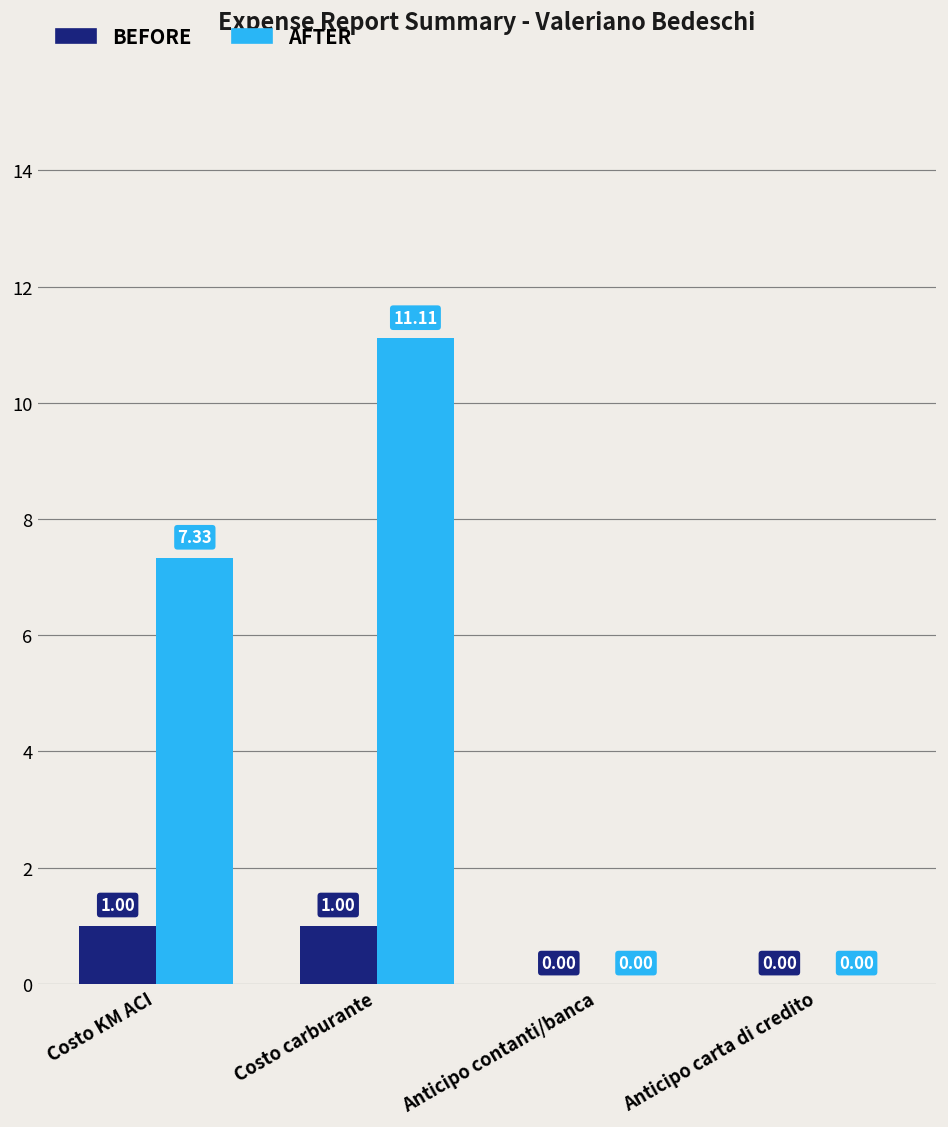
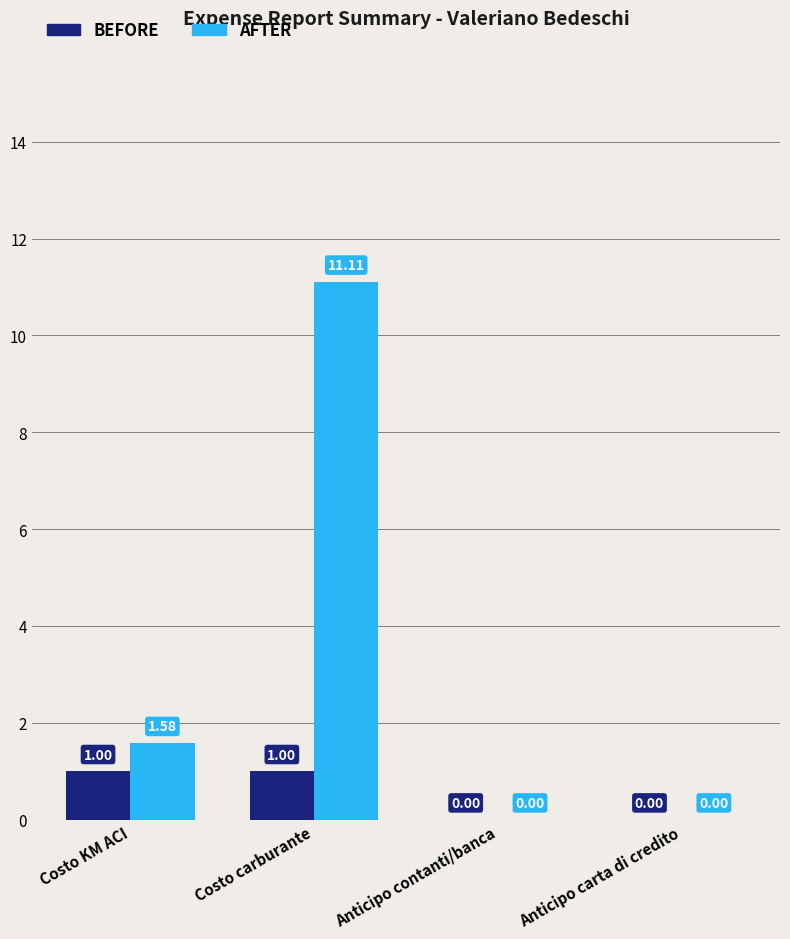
AFTER, Costo KM ACI: 7.33 -> 1.58
